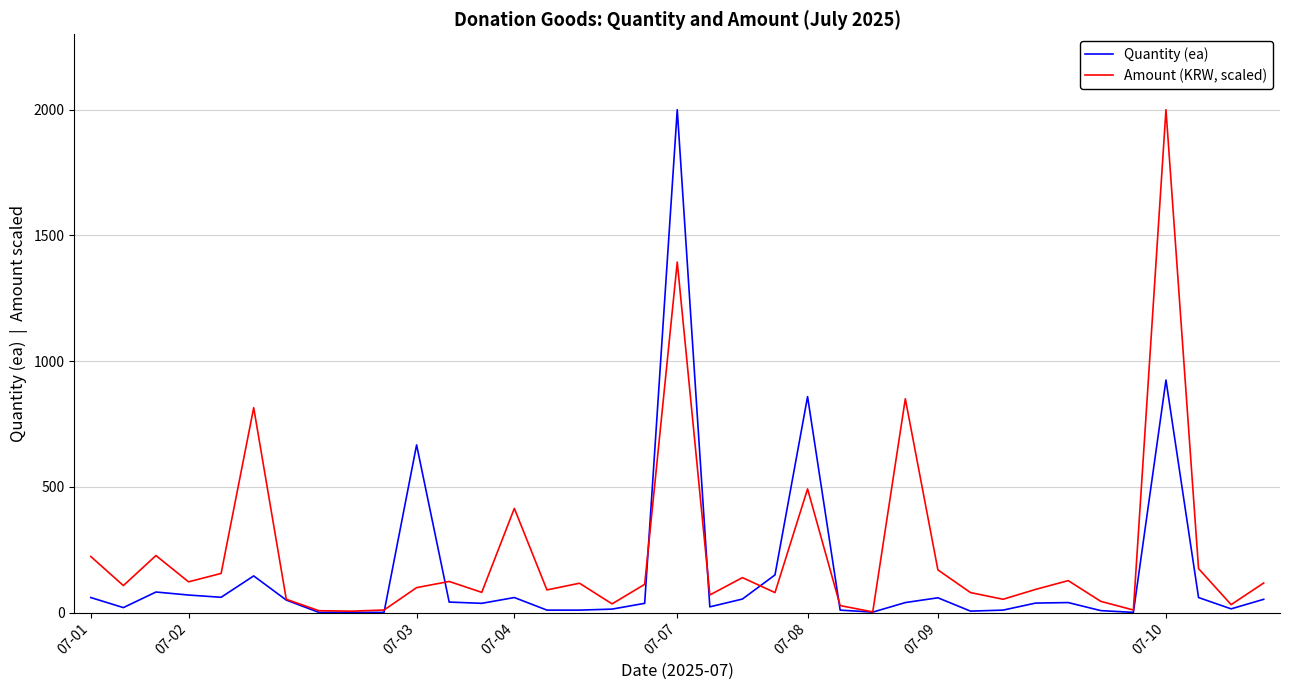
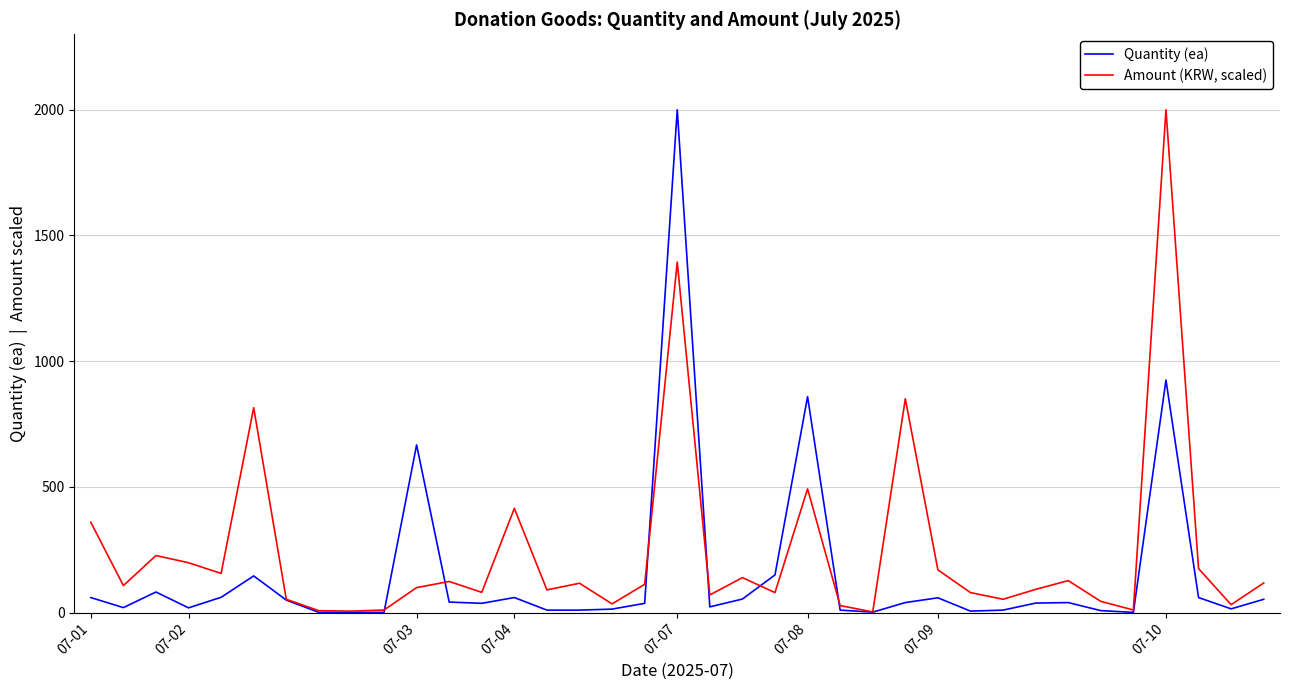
Amount (KRW, scaled), 07-01: 220 -> 360
Quantity (ea), 07-02: 70 -> 20
Amount (KRW, scaled), 07-02: 120 -> 200
